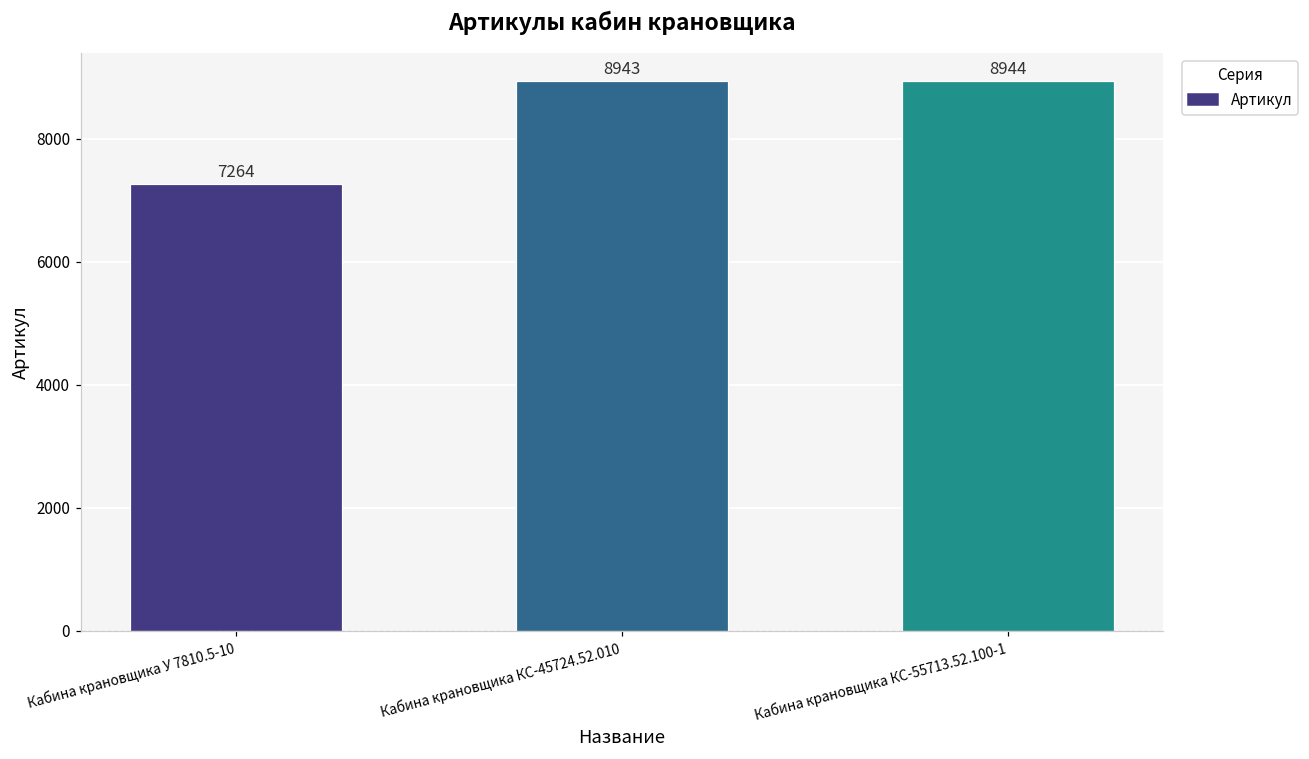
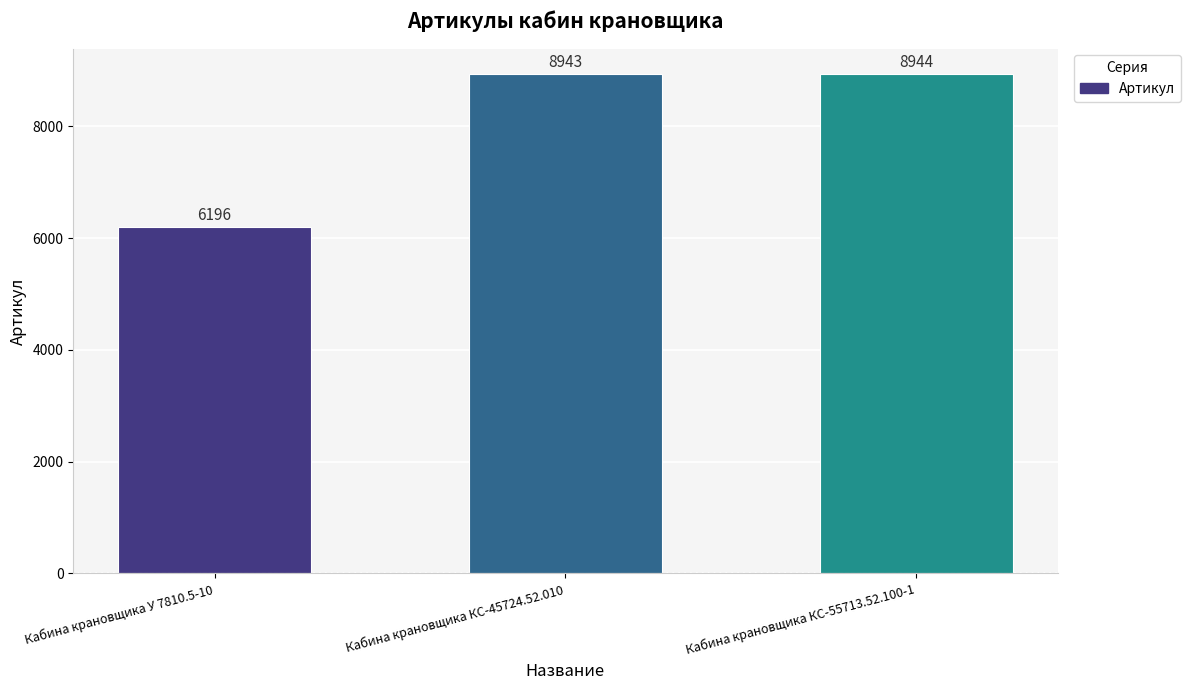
Кабина крановщика У 7810.5-10: 7264 -> 6196
